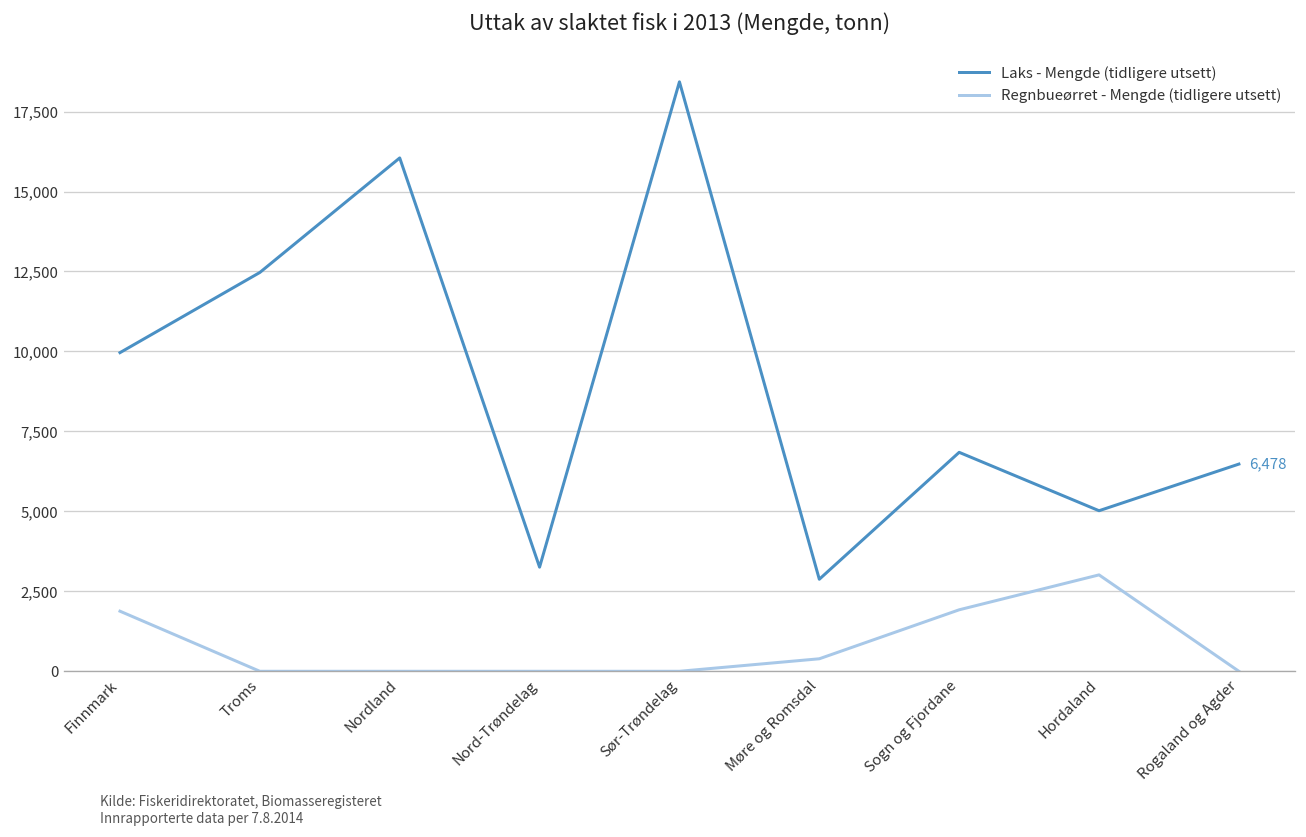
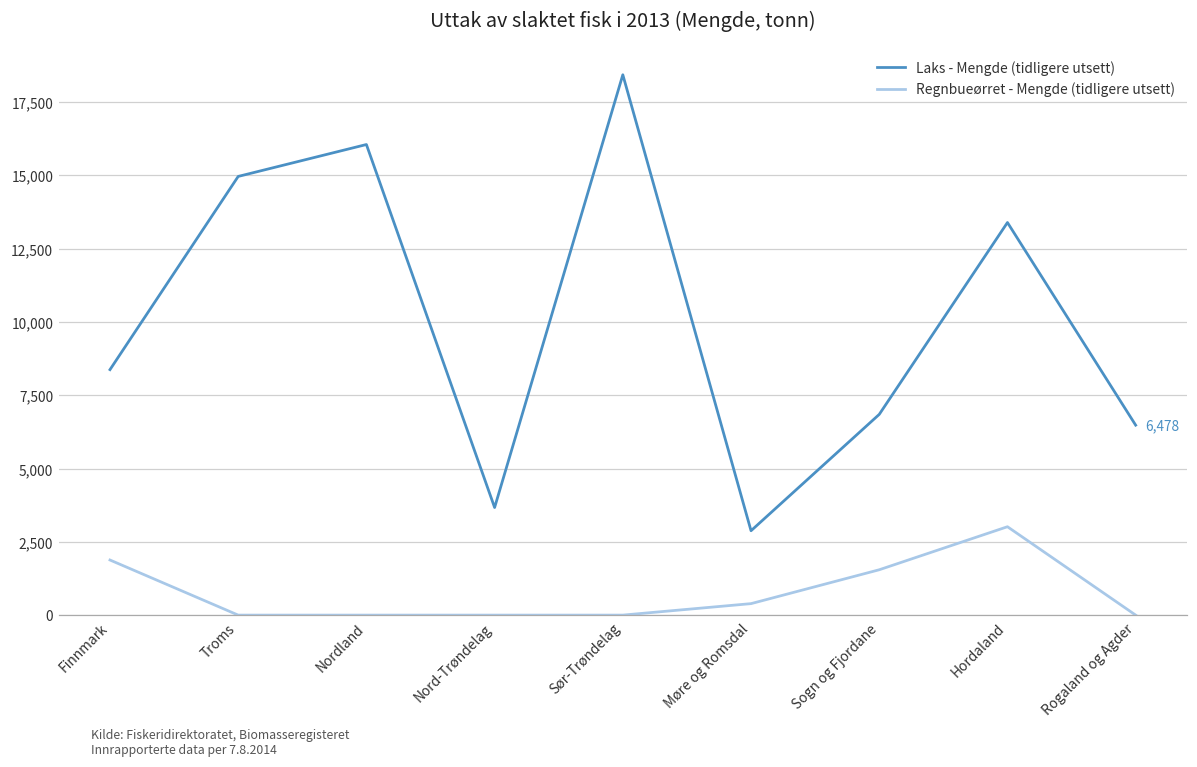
Laks - Mengde (tidligere utsett), Finnmark: 10,000 -> 8,400
Laks - Mengde (tidligere utsett), Troms: 12,500 -> 15,000
Laks - Mengde (tidligere utsett), Nord-Trøndelag: 3,300 -> 3,700
Regnbueørret - Mengde (tidligere utsett), Sogn og Fjordane: 1,900 -> 1,500
Laks - Mengde (tidligere utsett), Hordaland: 5,000 -> 13,400
